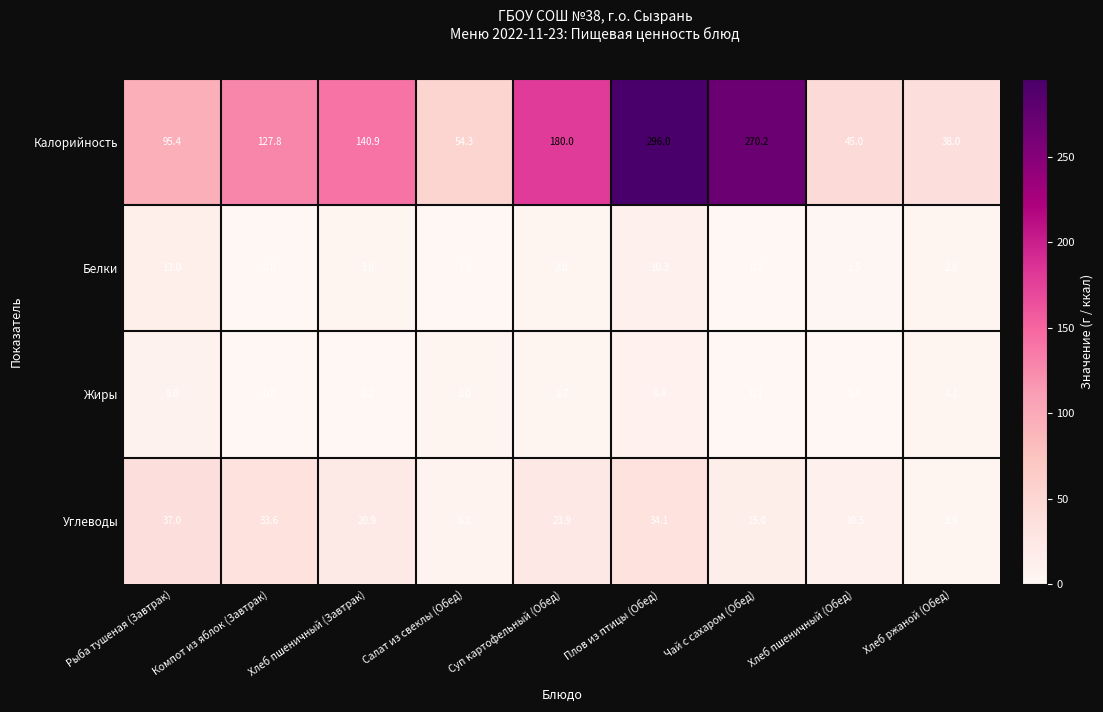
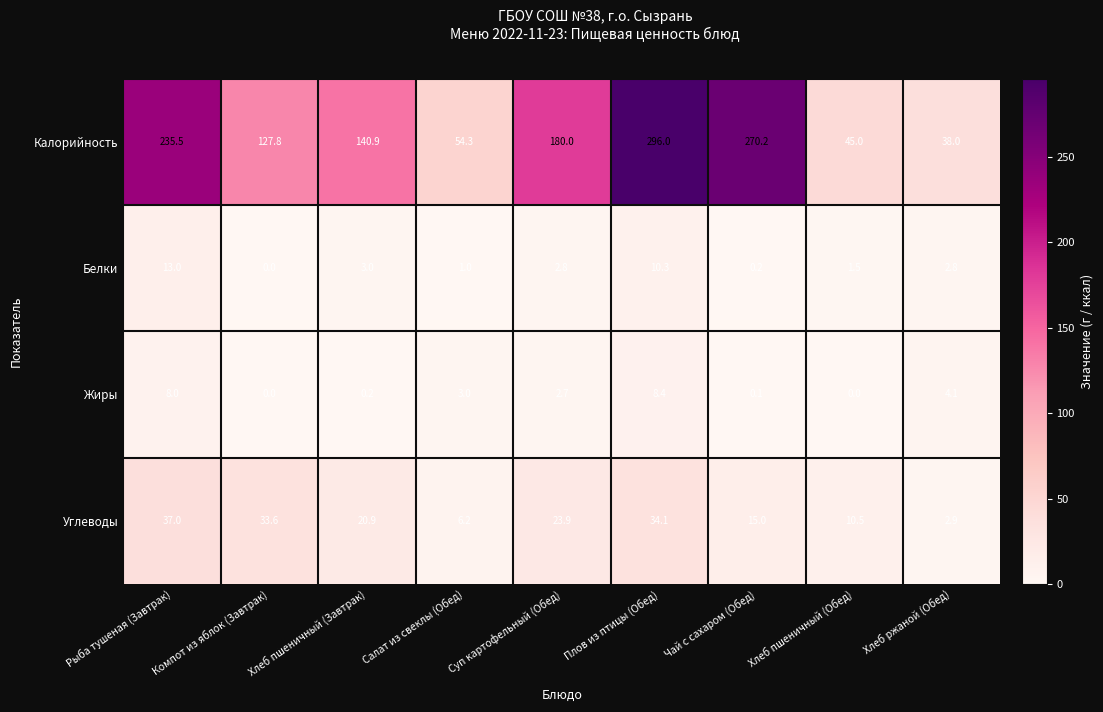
Калорийность, Рыба тушеная (Завтрак): 95.4 -> 235.5
